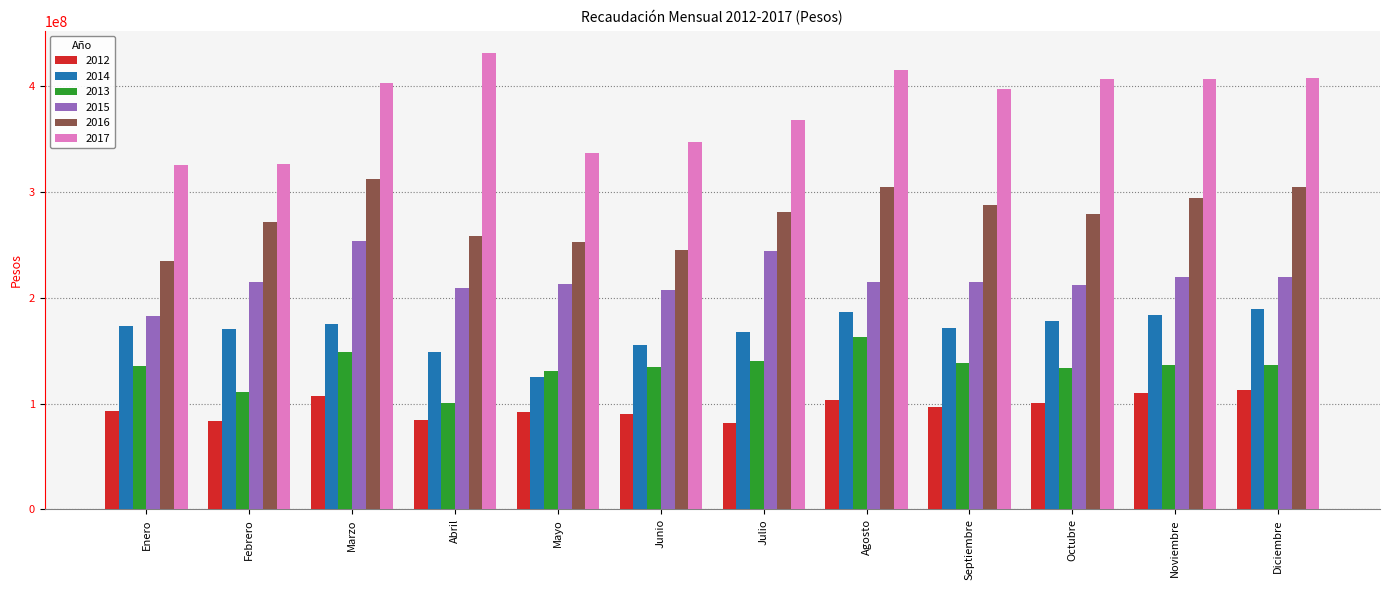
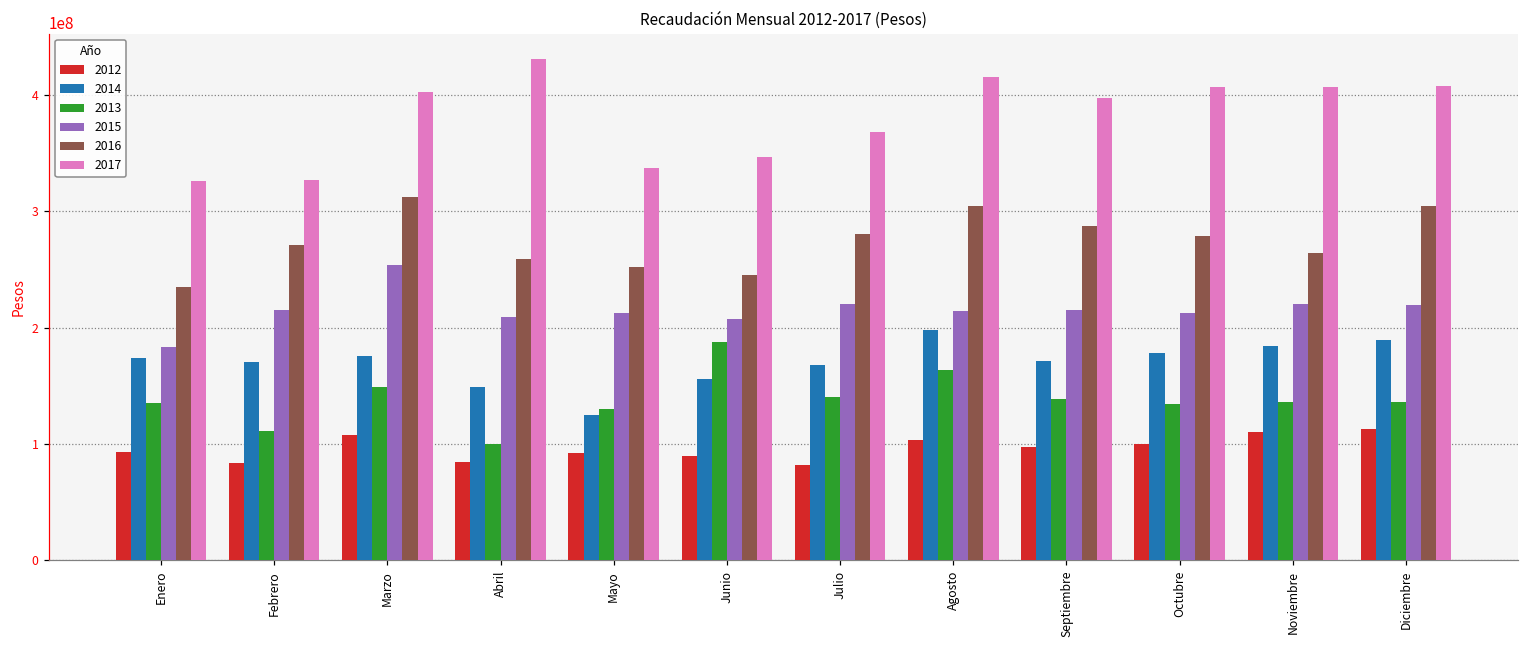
2013, Junio: 135000000 -> 188000000
2015, Julio: 244000000 -> 221000000
2014, Agosto: 187000000 -> 198000000
2016, Noviembre: 294000000 -> 265000000
